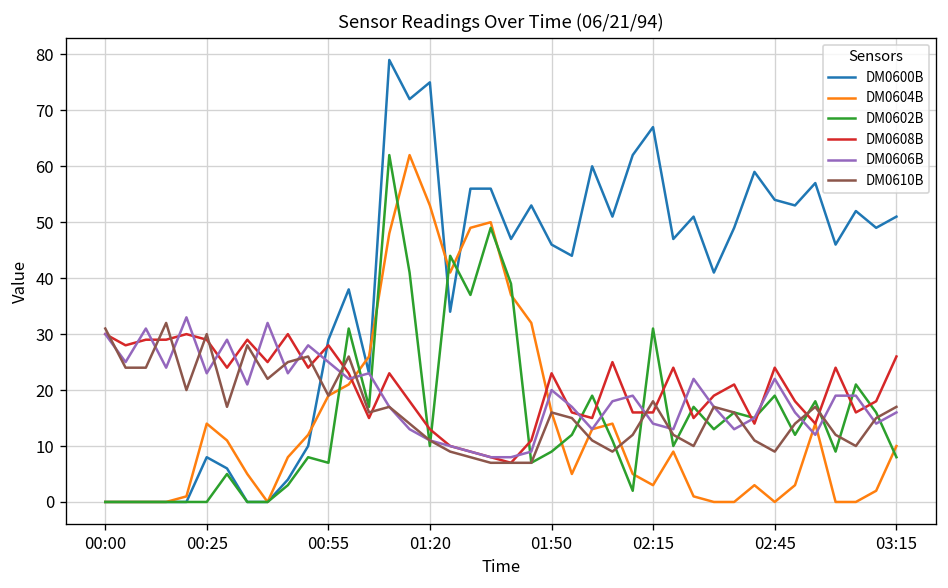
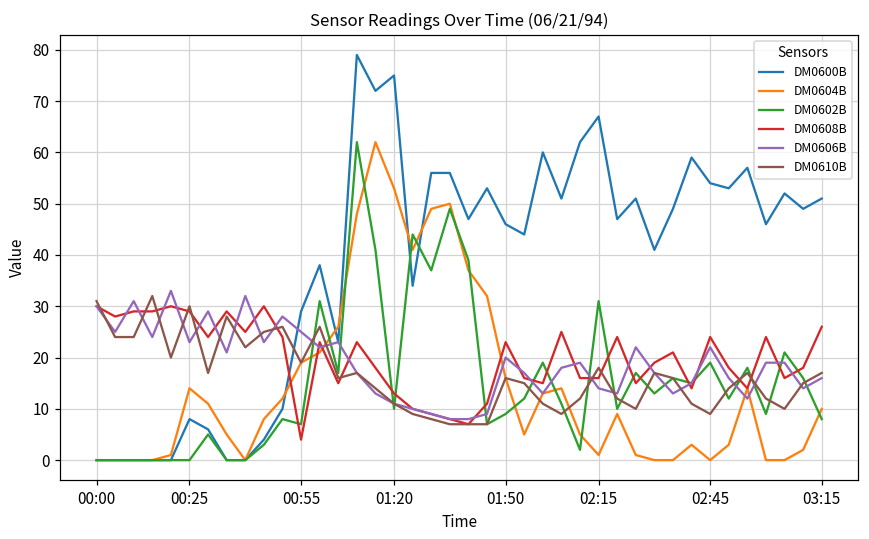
DM0608B, 00:55: 28 -> 4
DM0604B, 02:15: 3 -> 1
